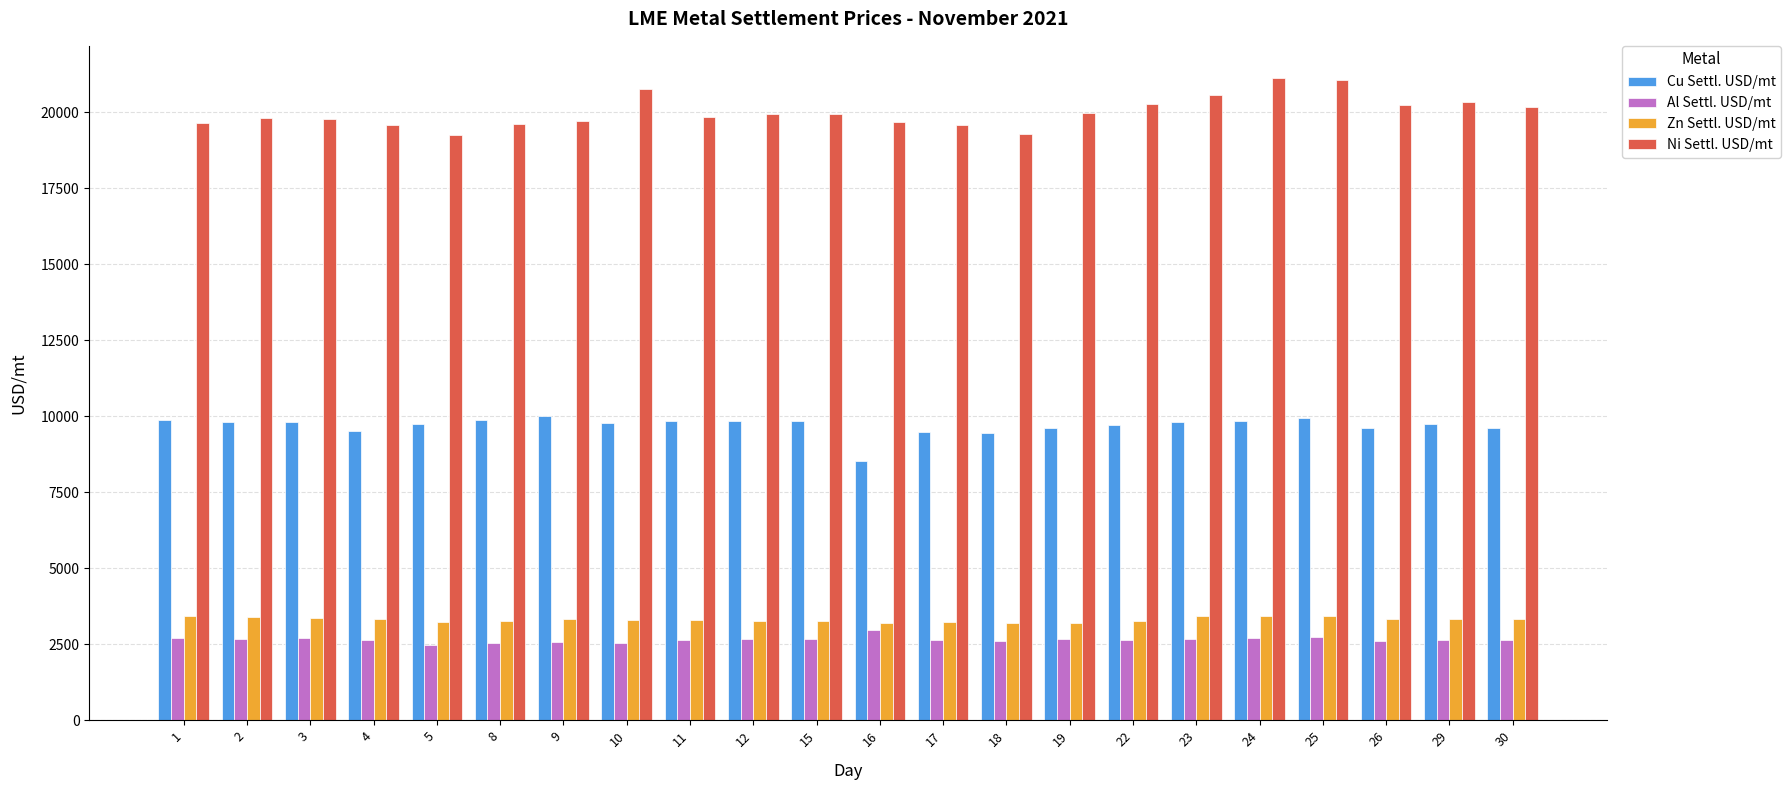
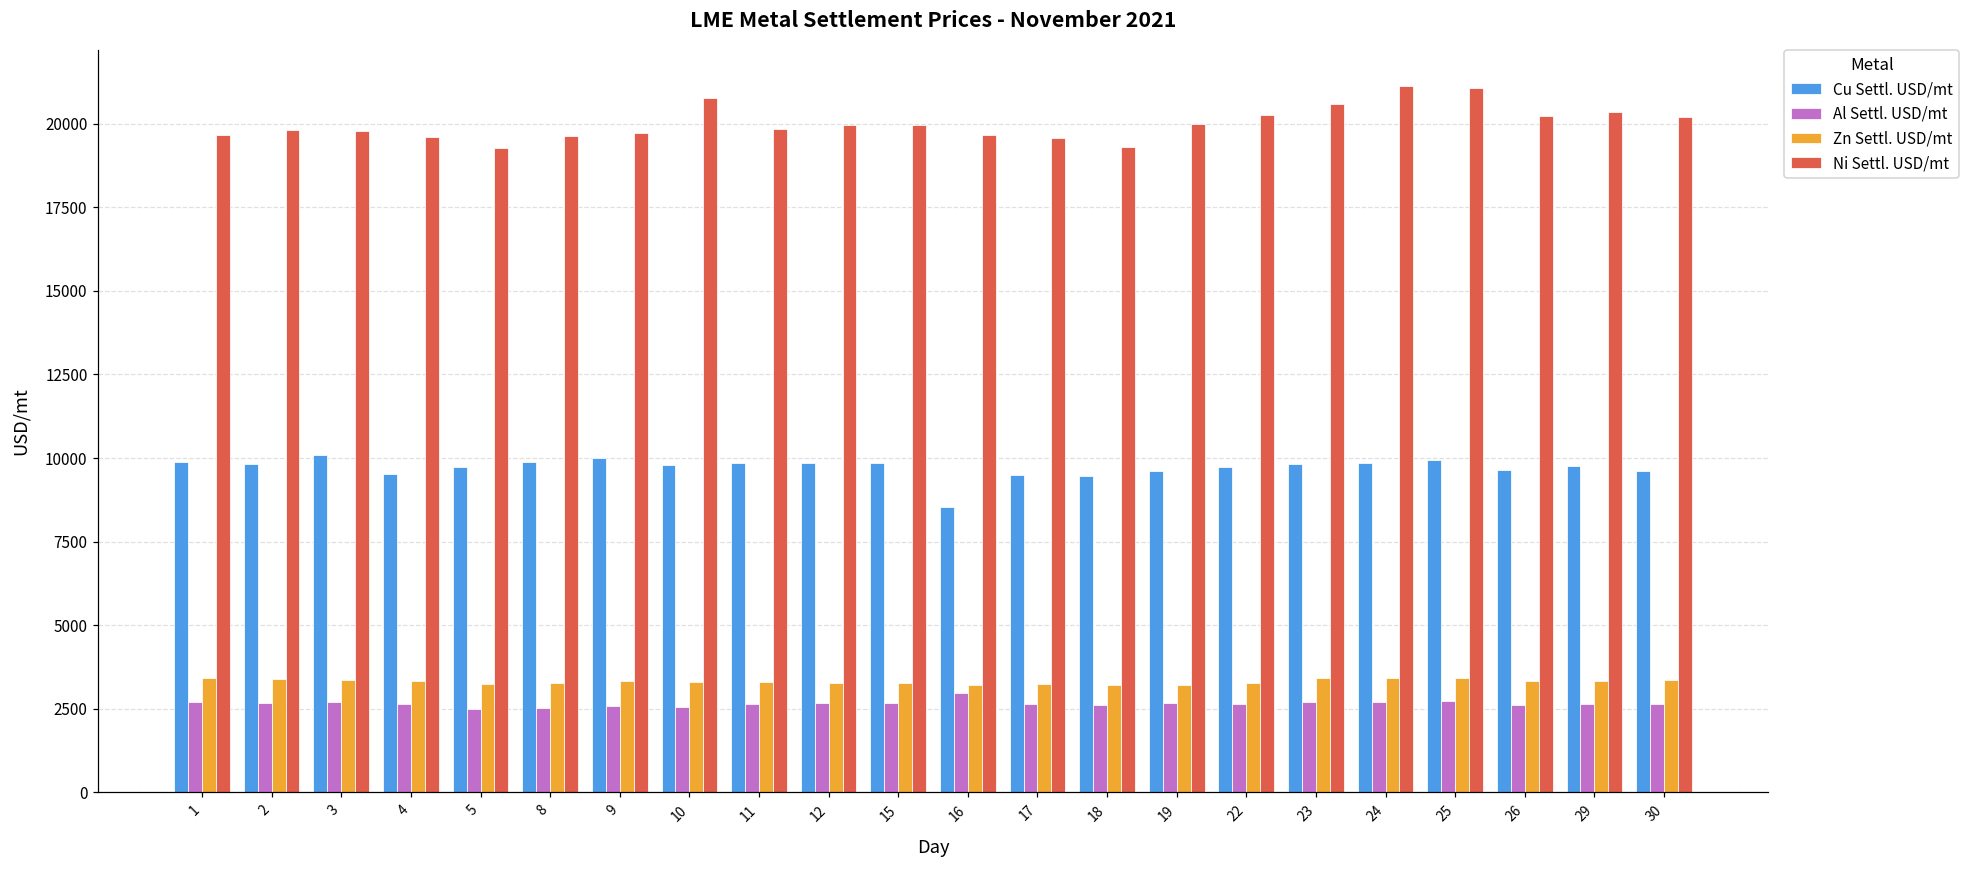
Cu Settl. USD/mt, 3: 9800 -> 10100
